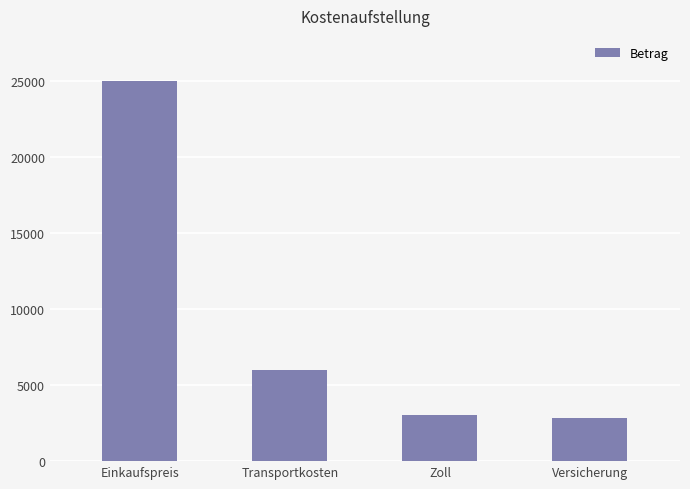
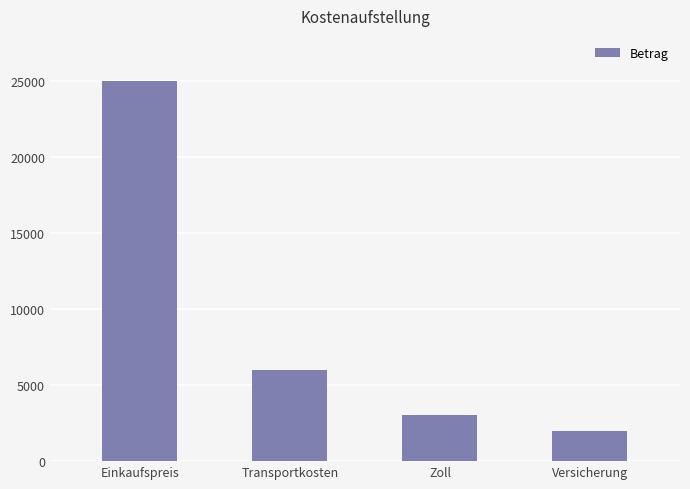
Versicherung: 2800 -> 2000
